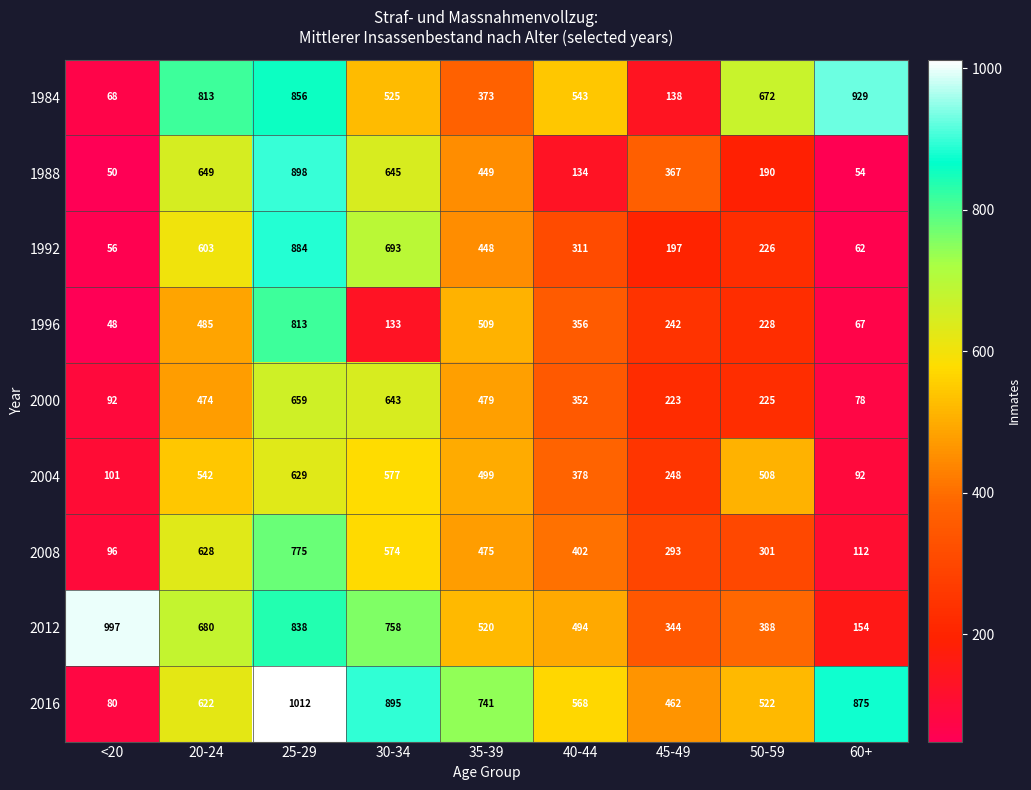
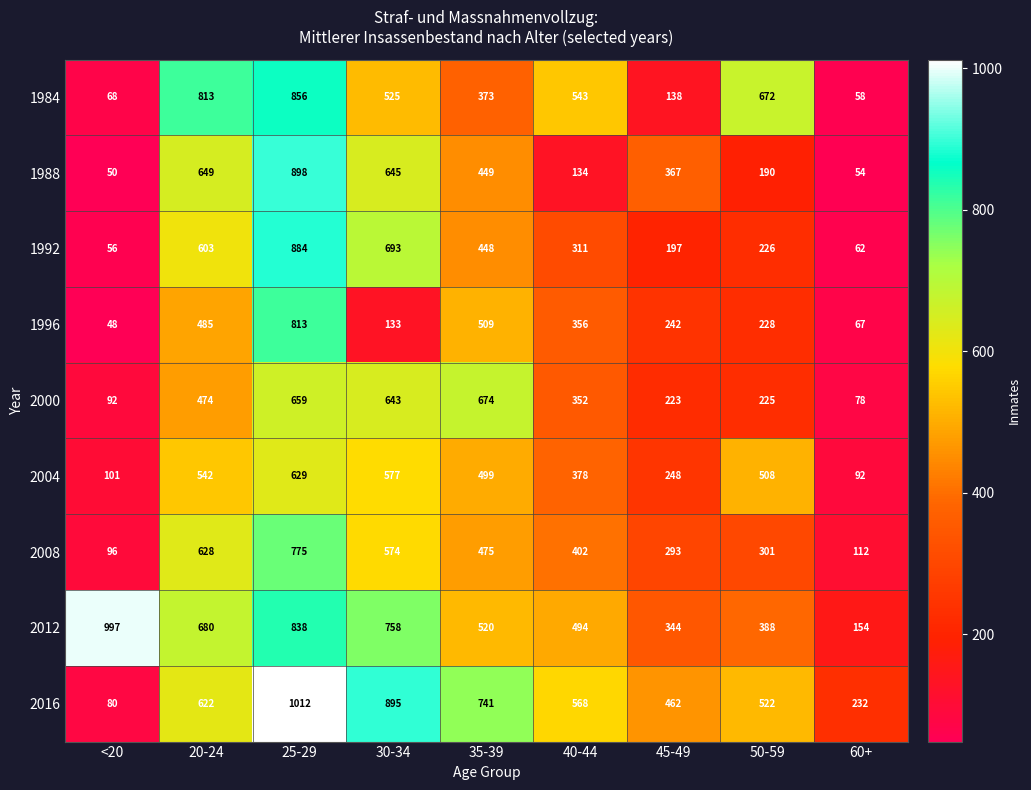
1984, 60+: 929 -> 58
2000, 35-39: 479 -> 674
2016, 60+: 875 -> 232
